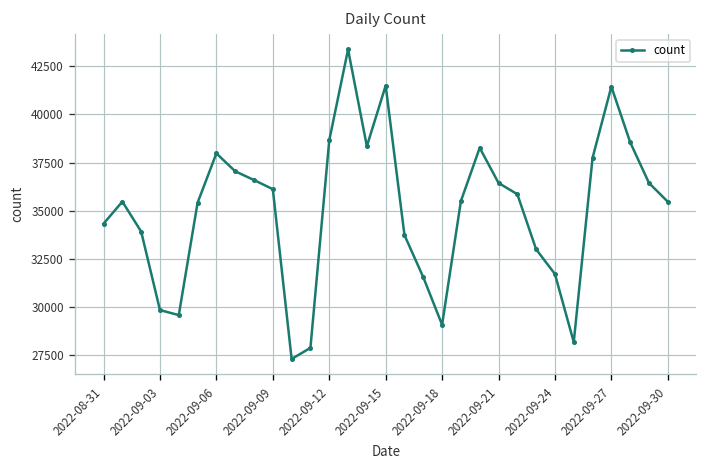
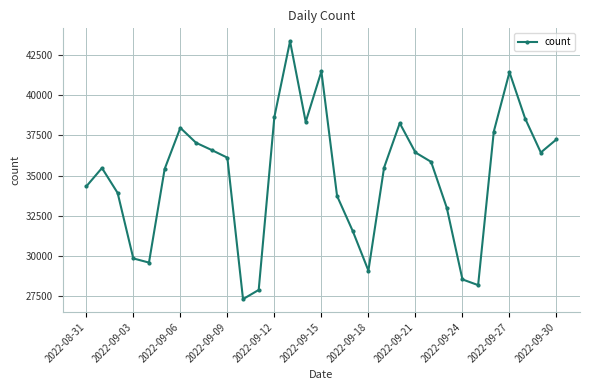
2022-09-24: 31700 -> 28500
2022-09-30: 35500 -> 37300
